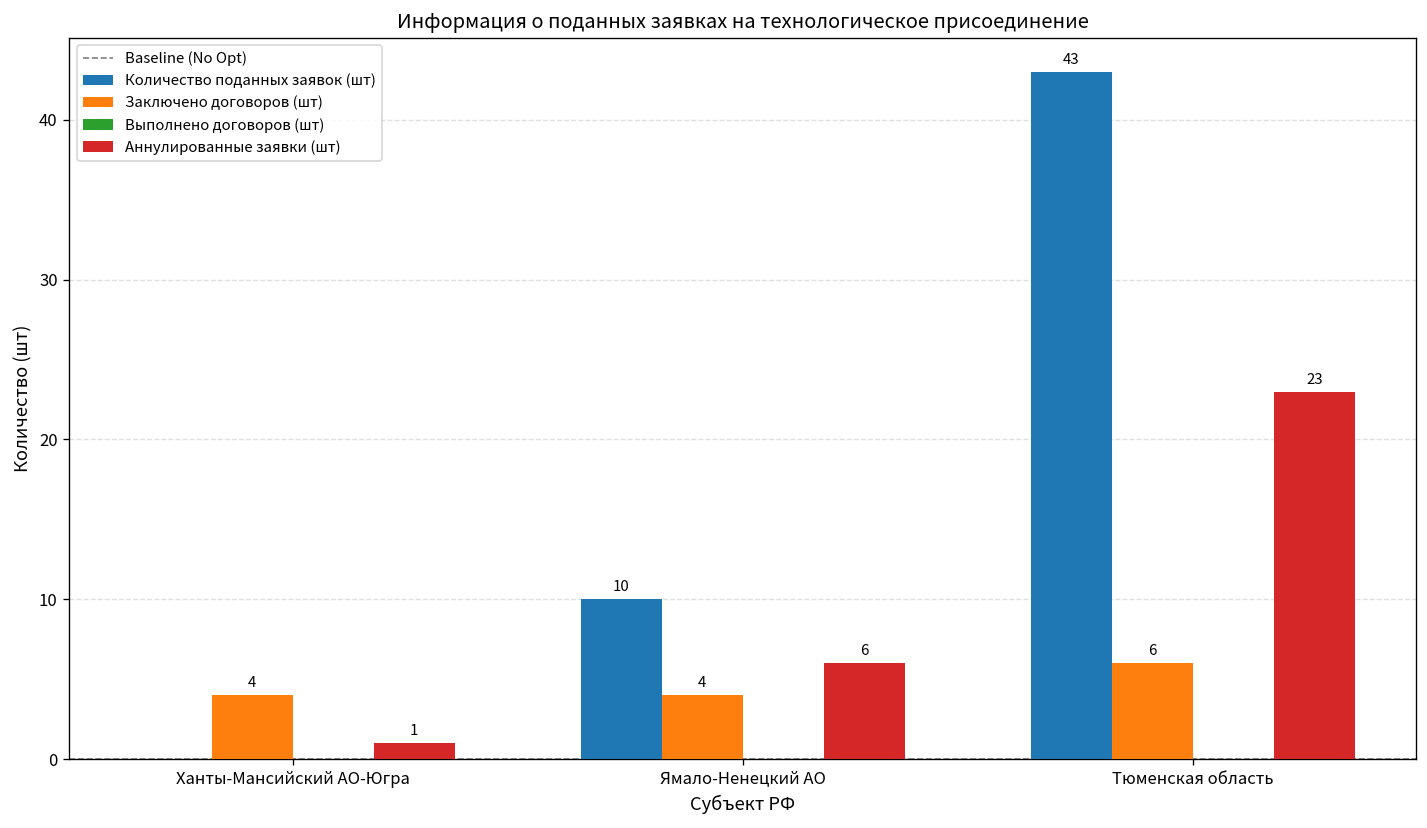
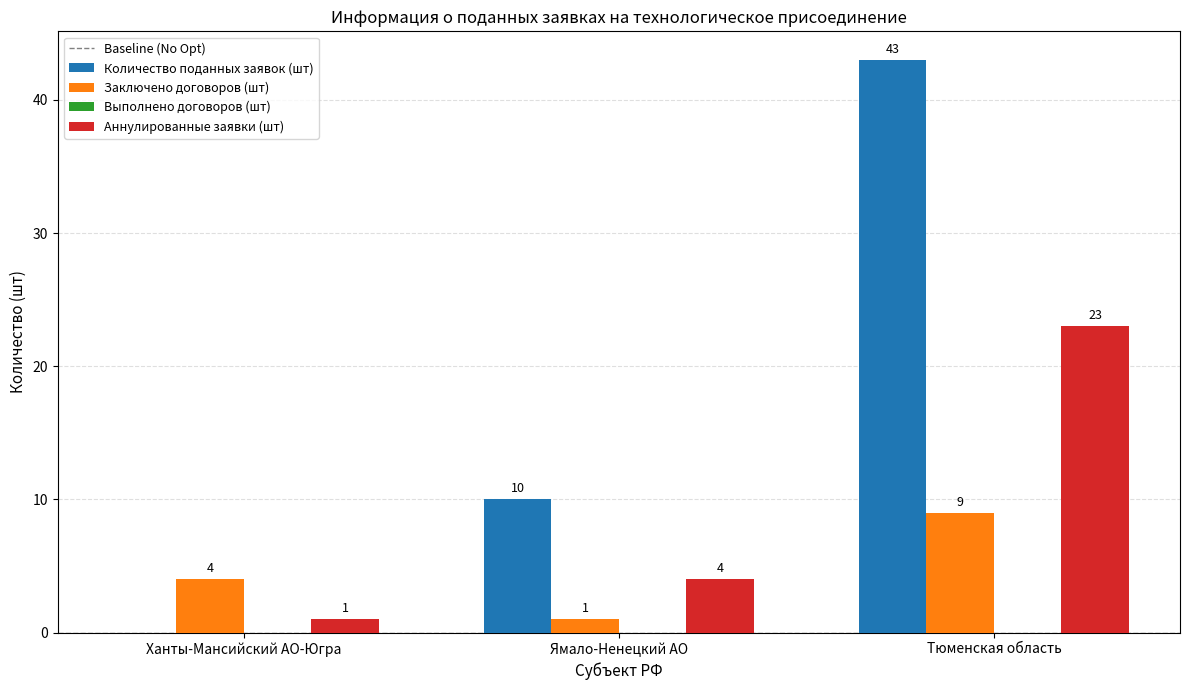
Заключено договоров (шт), Ямало-Ненецкий АО: 4 -> 1
Аннулированные заявки (шт), Ямало-Ненецкий АО: 6 -> 4
Заключено договоров (шт), Тюменская область: 6 -> 9
